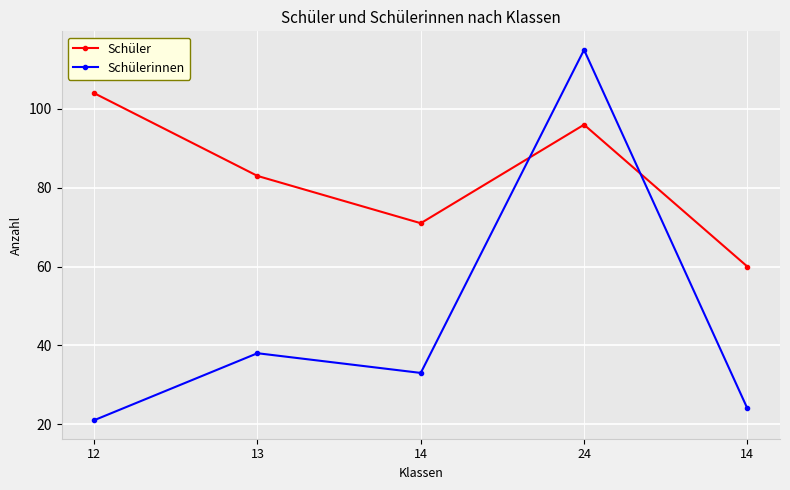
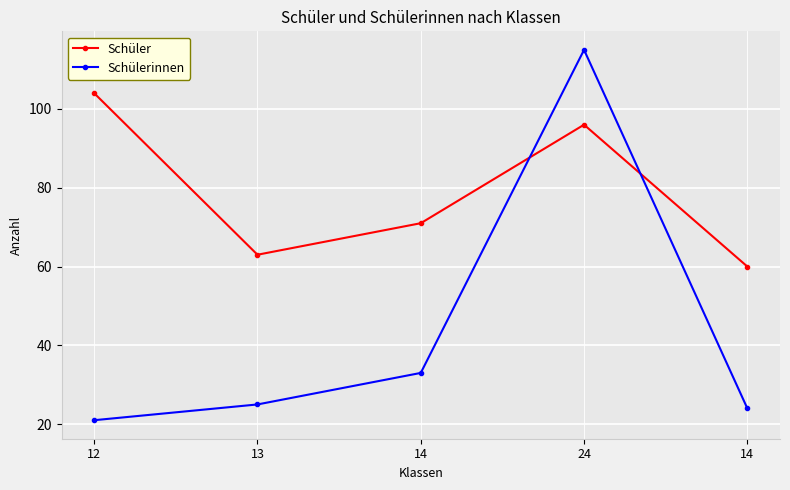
Schüler, 13: 83 -> 63
Schülerinnen, 13: 38 -> 25
